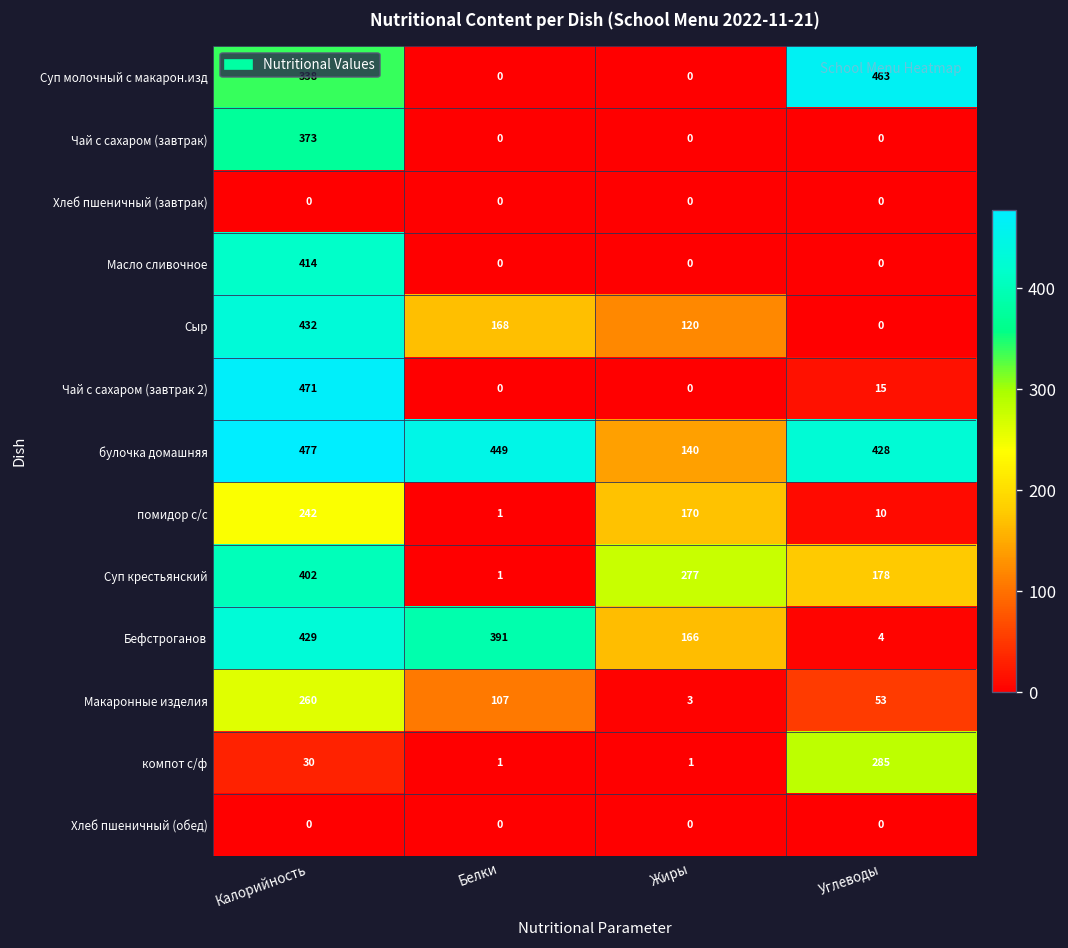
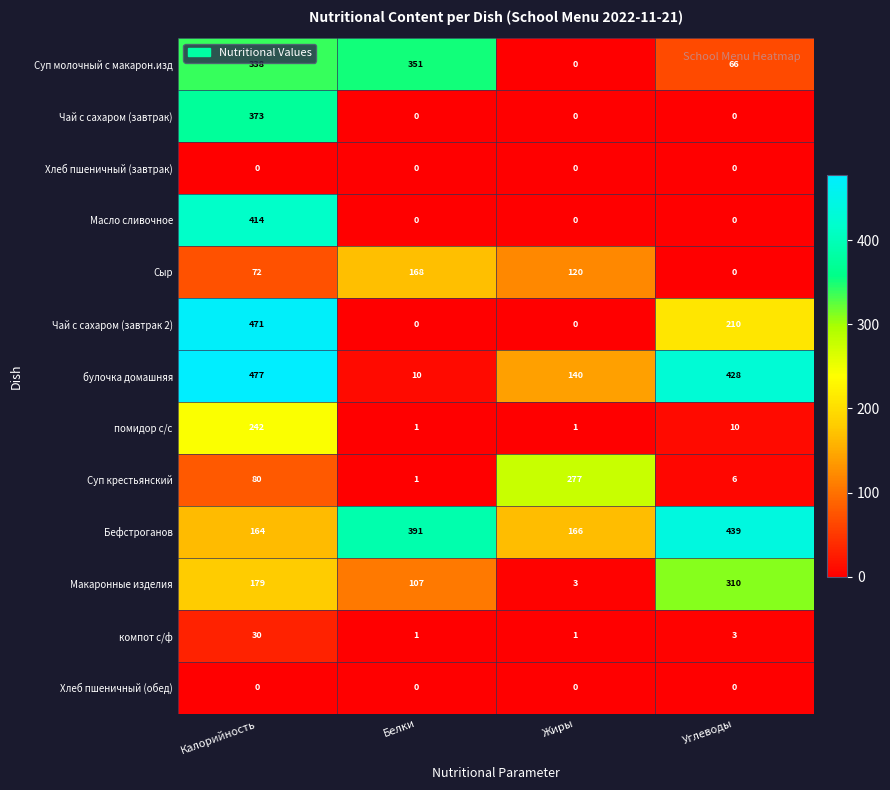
Суп молочный с макарон.изд, Белки: 0 -> 351
Суп молочный с макарон.изд, Углеводы: 463 -> 66
Сыр, Калорийность: 432 -> 72
Чай с сахаром (завтрак 2), Углеводы: 15 -> 210
булочка домашняя, Белки: 449 -> 10
помидор с/с, Жиры: 170 -> 1
Суп крестьянский, Калорийность: 402 -> 80
Суп крестьянский, Углеводы: 178 -> 6
Бефстроганов, Калорийность: 429 -> 164
Бефстроганов, Углеводы: 4 -> 439
Макаронные изделия, Калорийность: 260 -> 179
Макаронные изделия, Углеводы: 53 -> 310
компот с/ф, Углеводы: 285 -> 3
